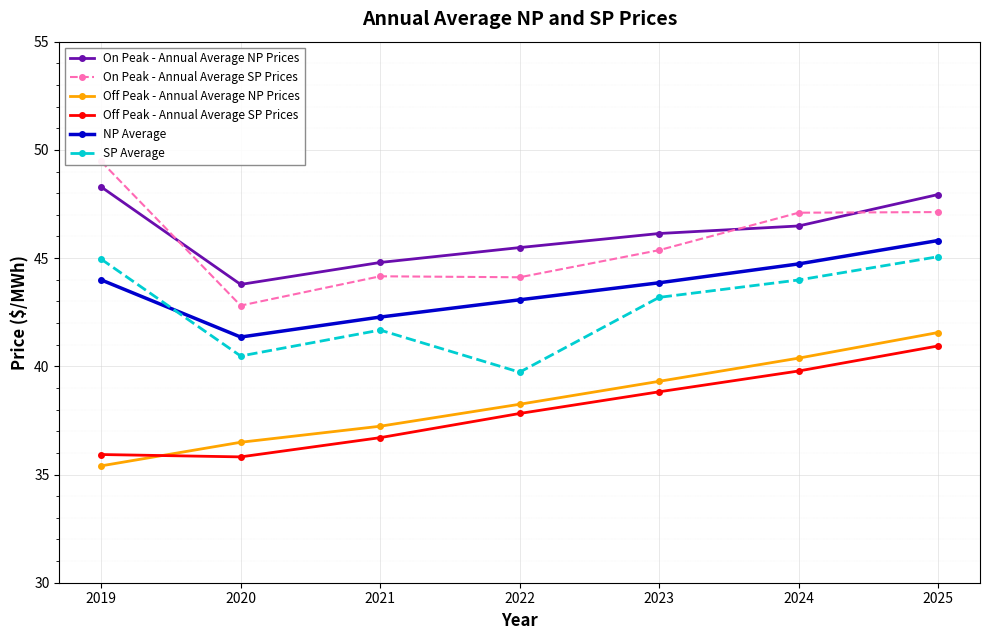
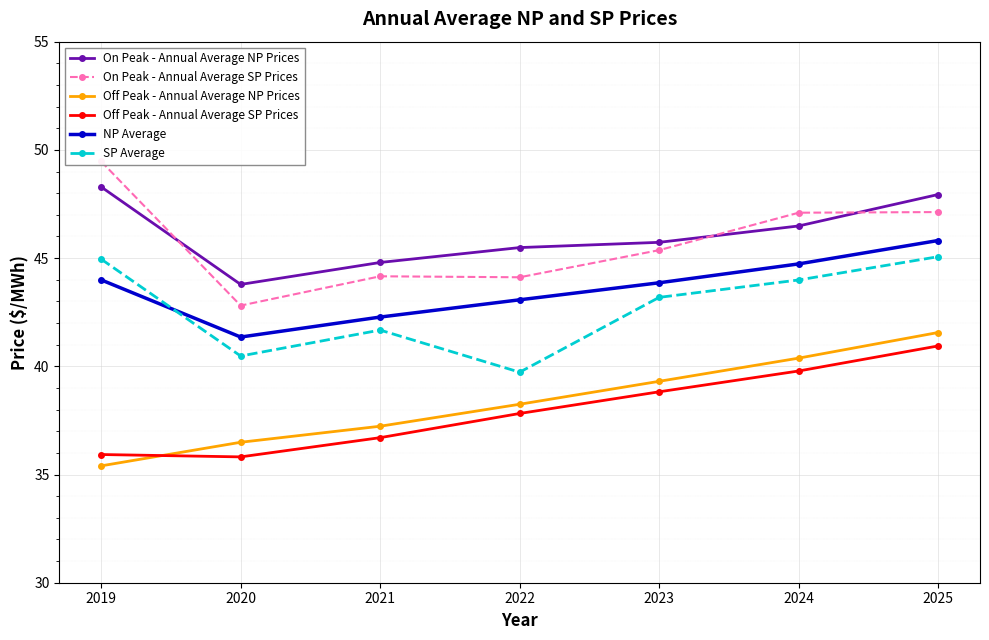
On Peak - Annual Average NP Prices, 2023: 46.1 -> 45.7
